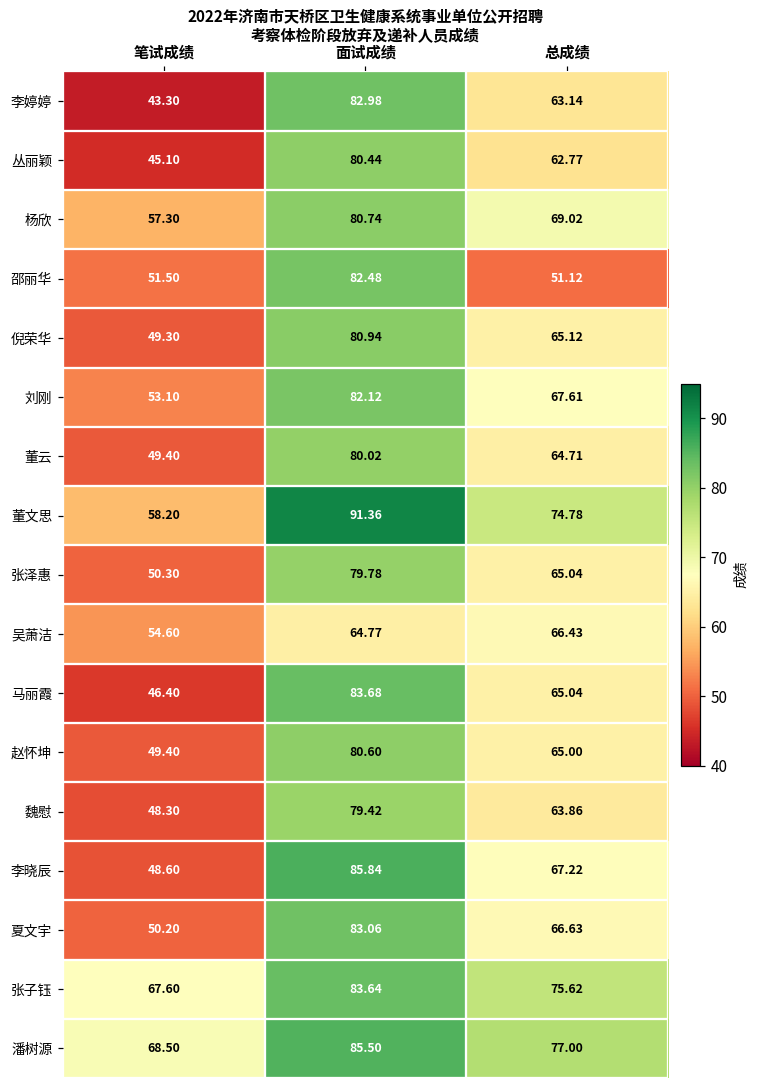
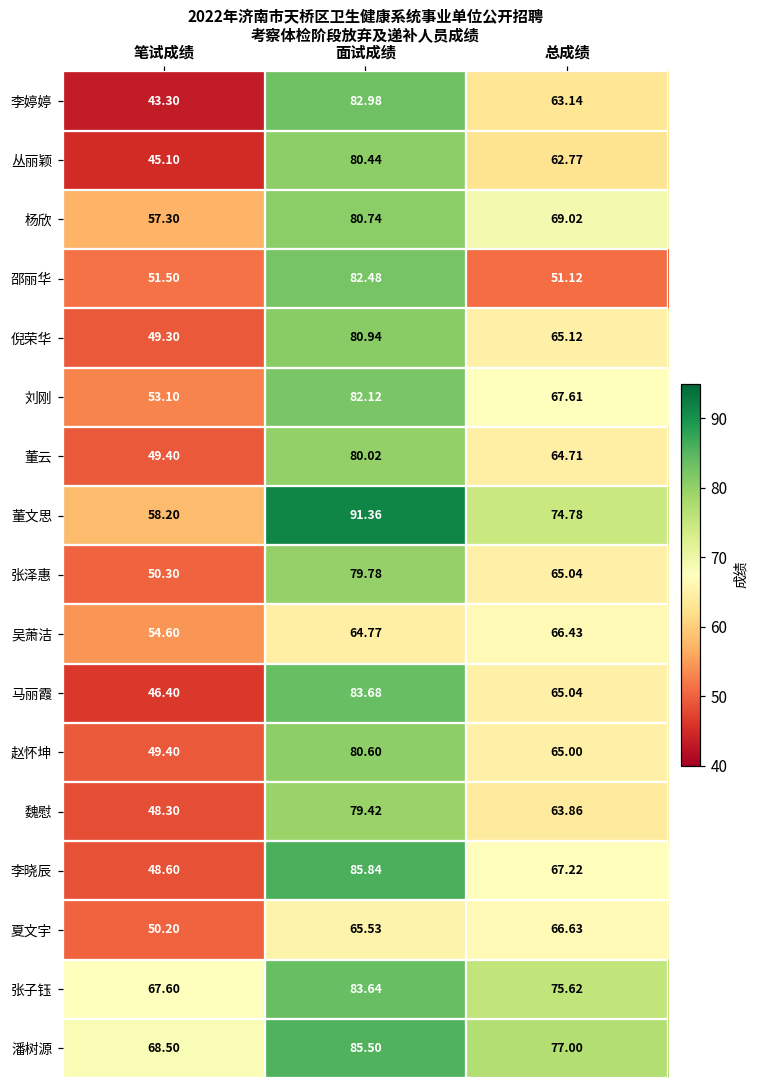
夏文宇, 面试成绩: 83.06 -> 65.53
